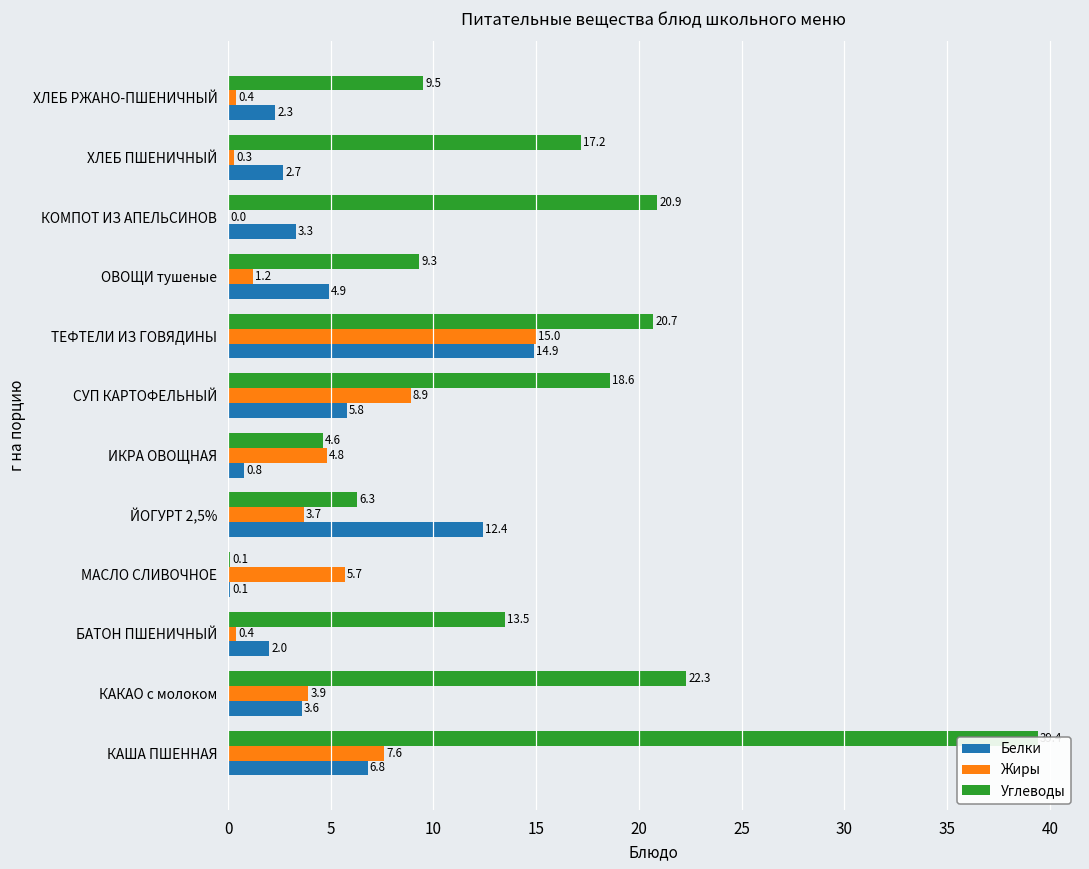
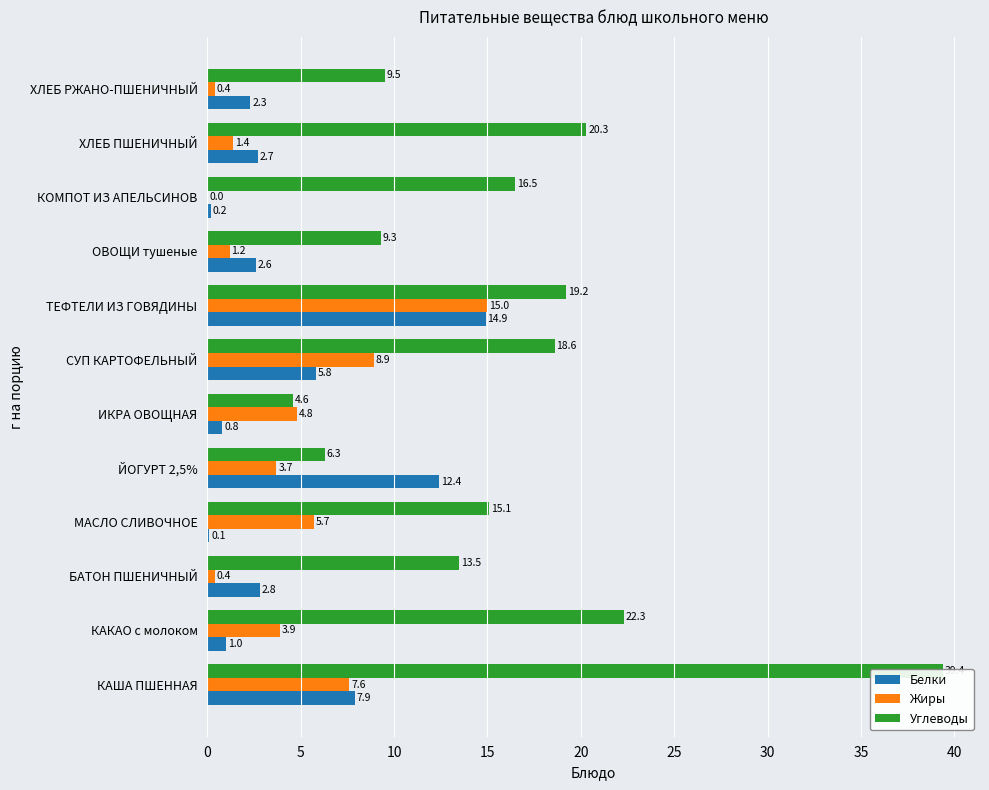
Углеводы, ХЛЕБ ПШЕНИЧНЫЙ: 17.2 -> 20.3
Жиры, ХЛЕБ ПШЕНИЧНЫЙ: 0.3 -> 1.4
Углеводы, КОМПОТ ИЗ АПЕЛЬСИНОВ: 20.9 -> 16.5
Белки, КОМПОТ ИЗ АПЕЛЬСИНОВ: 3.3 -> 0.2
Белки, ОВОЩИ тушеные: 4.9 -> 2.6
Углеводы, ТЕФТЕЛИ ИЗ ГОВЯДИНЫ: 20.7 -> 19.2
Углеводы, МАСЛО СЛИВОЧНОЕ: 0.1 -> 15.1
Белки, БАТОН ПШЕНИЧНЫЙ: 2.0 -> 2.8
Белки, КАКАО с молоком: 3.6 -> 1.0
Белки, КАША ПШЕННАЯ: 6.8 -> 7.9
